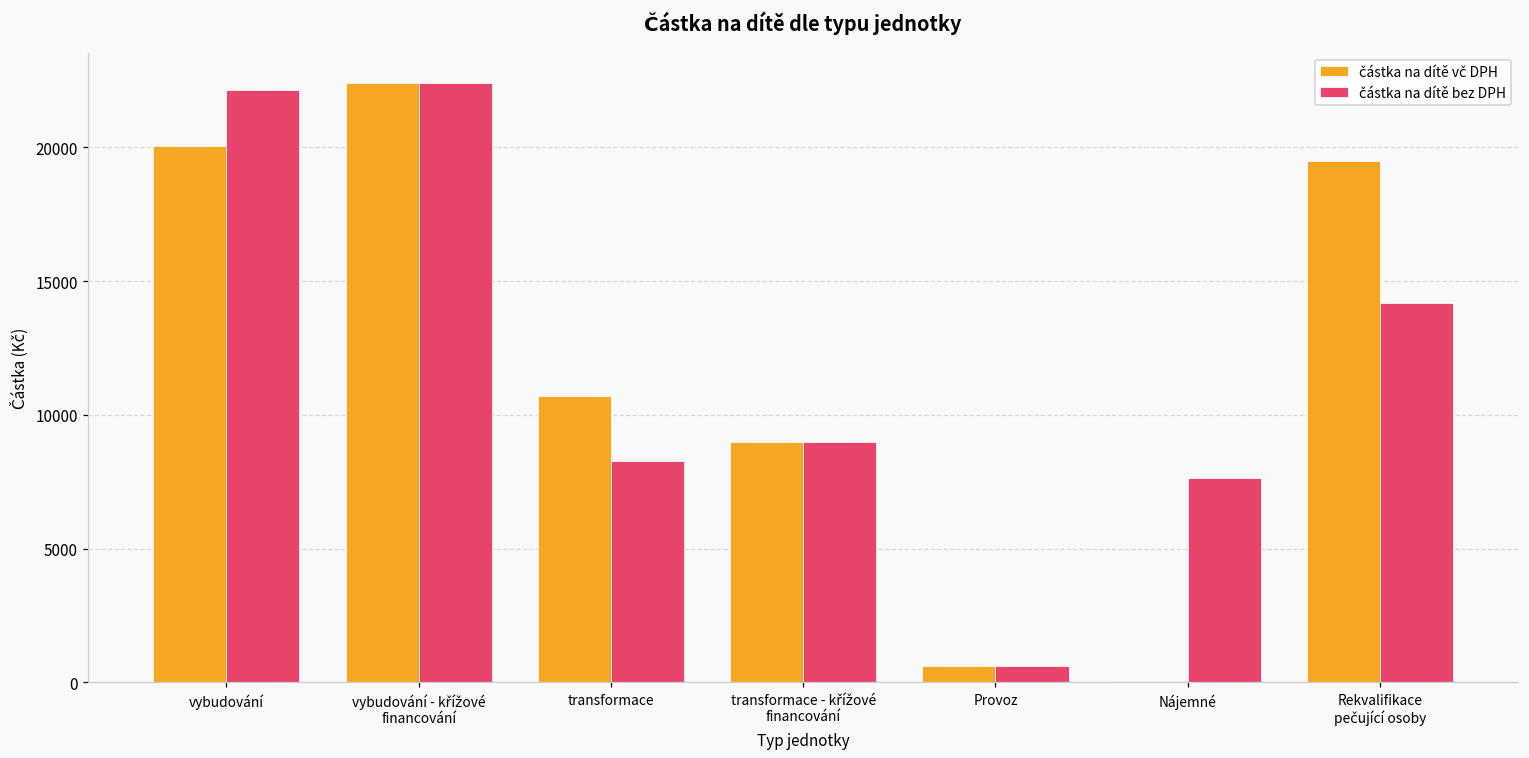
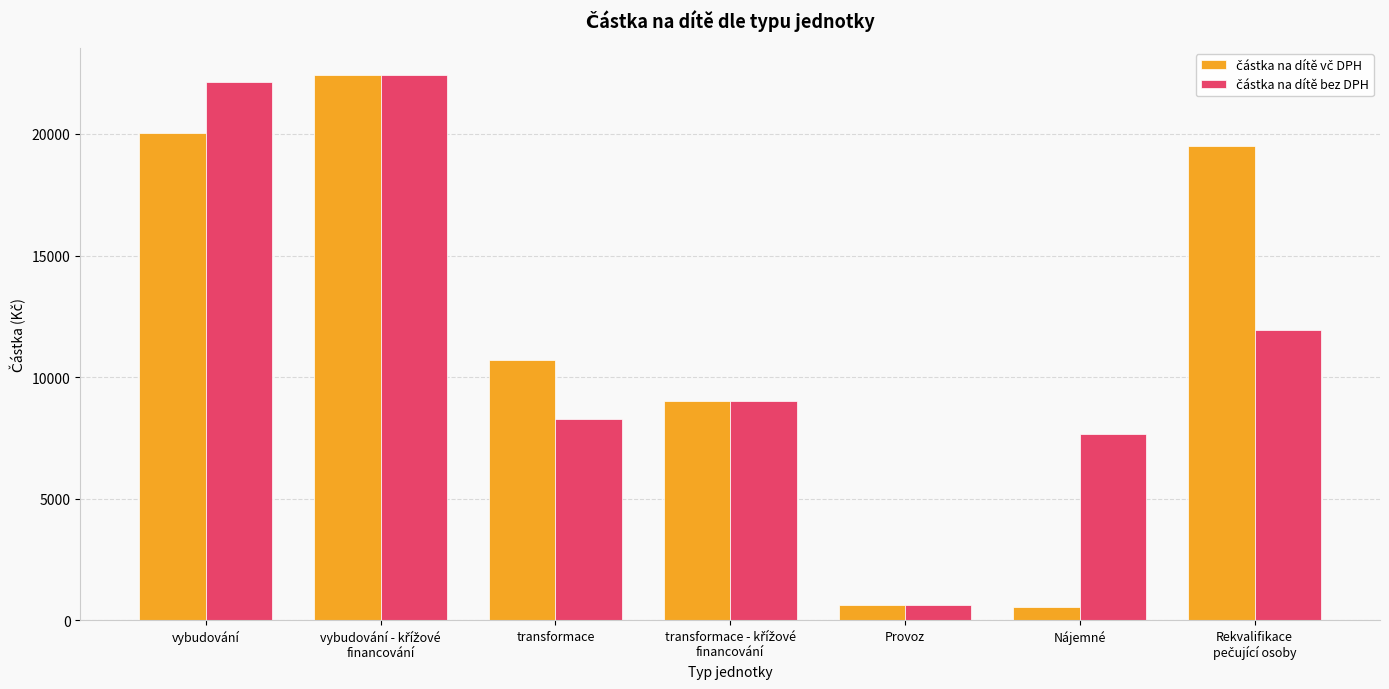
částka na dítě vč DPH, Nájemné: 100 -> 500
částka na dítě bez DPH, Rekvalifikace pečující osoby: 14200 -> 11900
